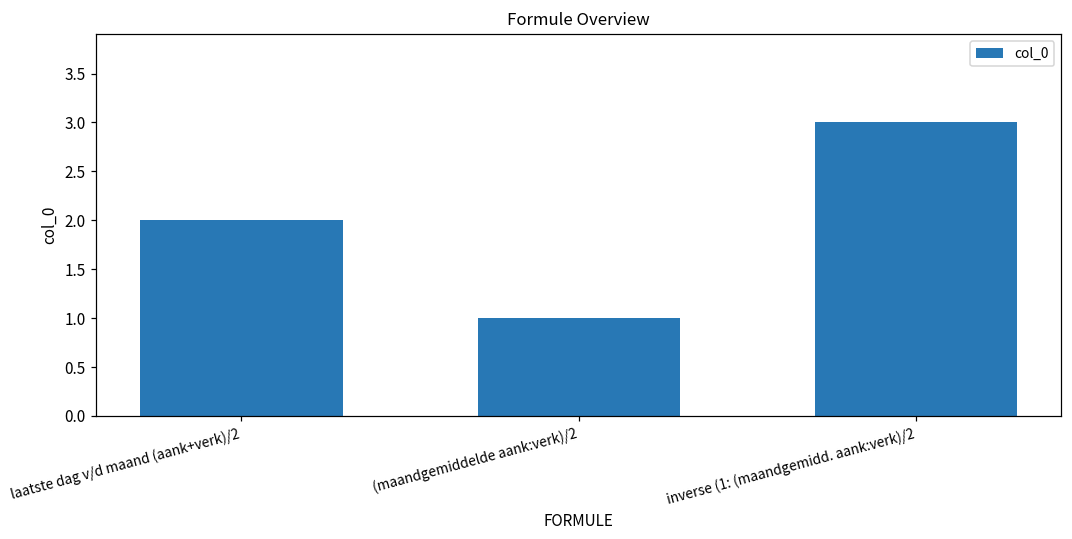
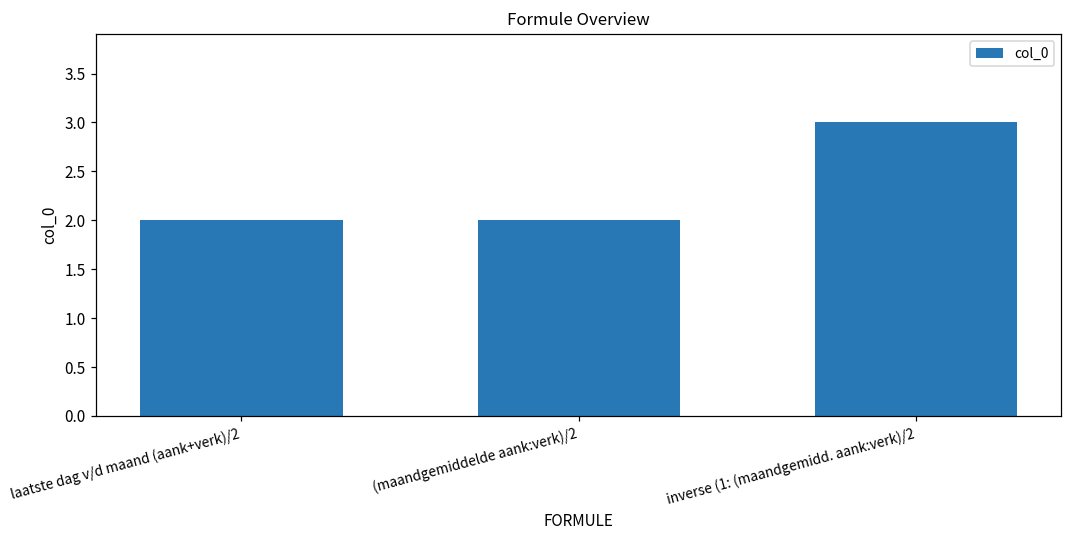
(maandgemiddelde aank:verk)/2: 1 -> 2
